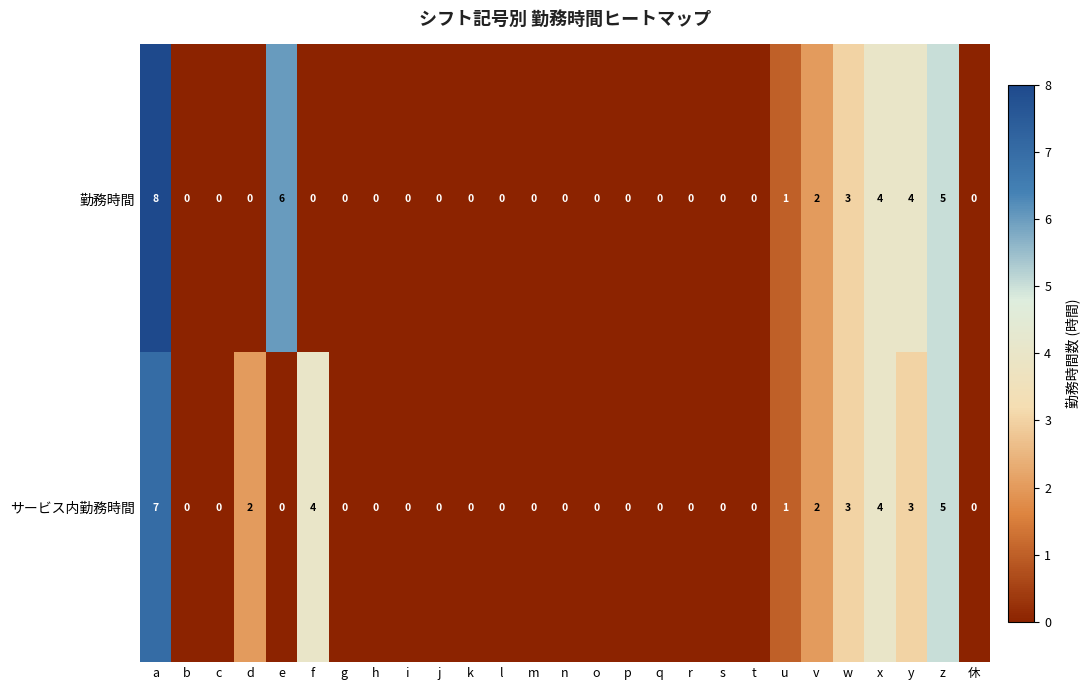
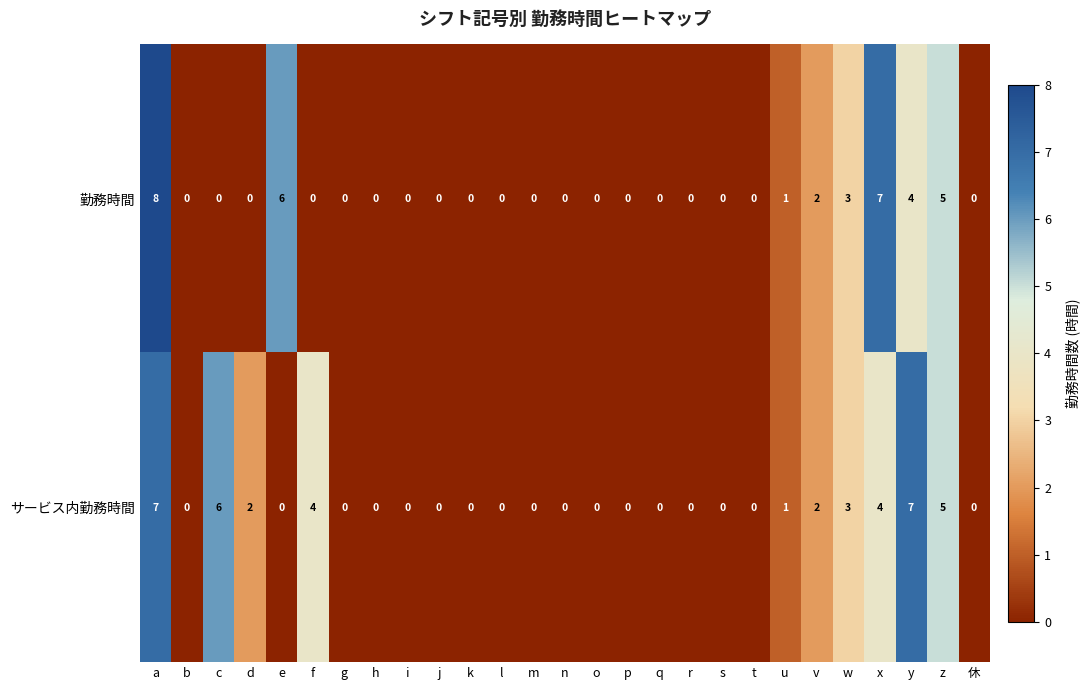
勤務時間, x: 4 -> 7
サービス内勤務時間, c: 0 -> 6
サービス内勤務時間, y: 3 -> 7
